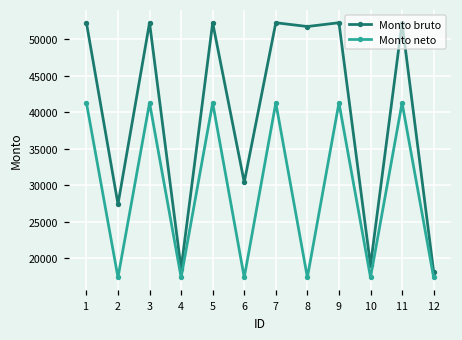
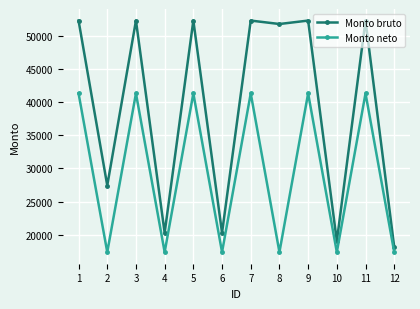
Monto bruto, 4: 19000 -> 20000
Monto bruto, 6: 30000 -> 20000
